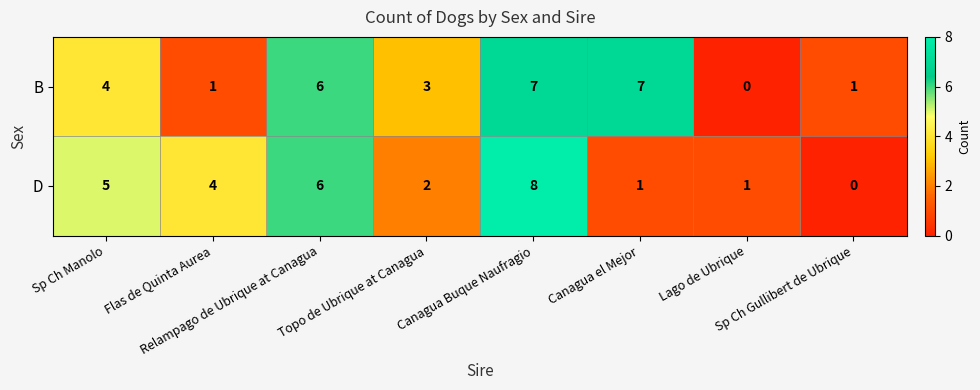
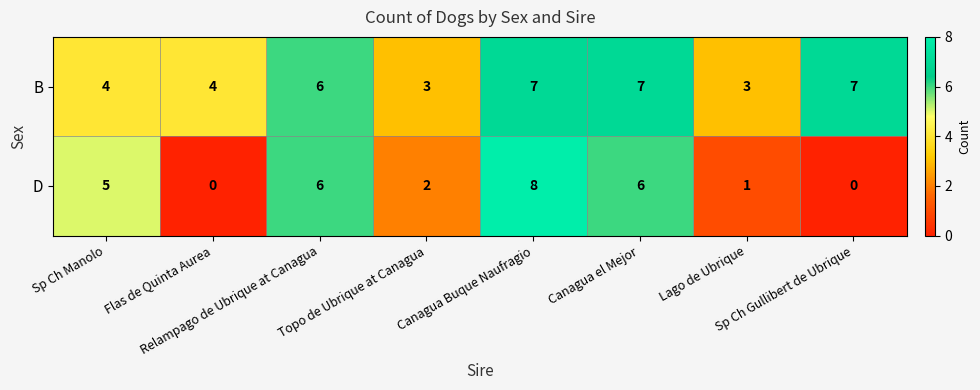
B, Flas de Quinta Aurea: 1 -> 4
B, Lago de Ubrique: 0 -> 3
B, Sp Ch Gullibert de Ubrique: 1 -> 7
D, Flas de Quinta Aurea: 4 -> 0
D, Canagua el Mejor: 1 -> 6
